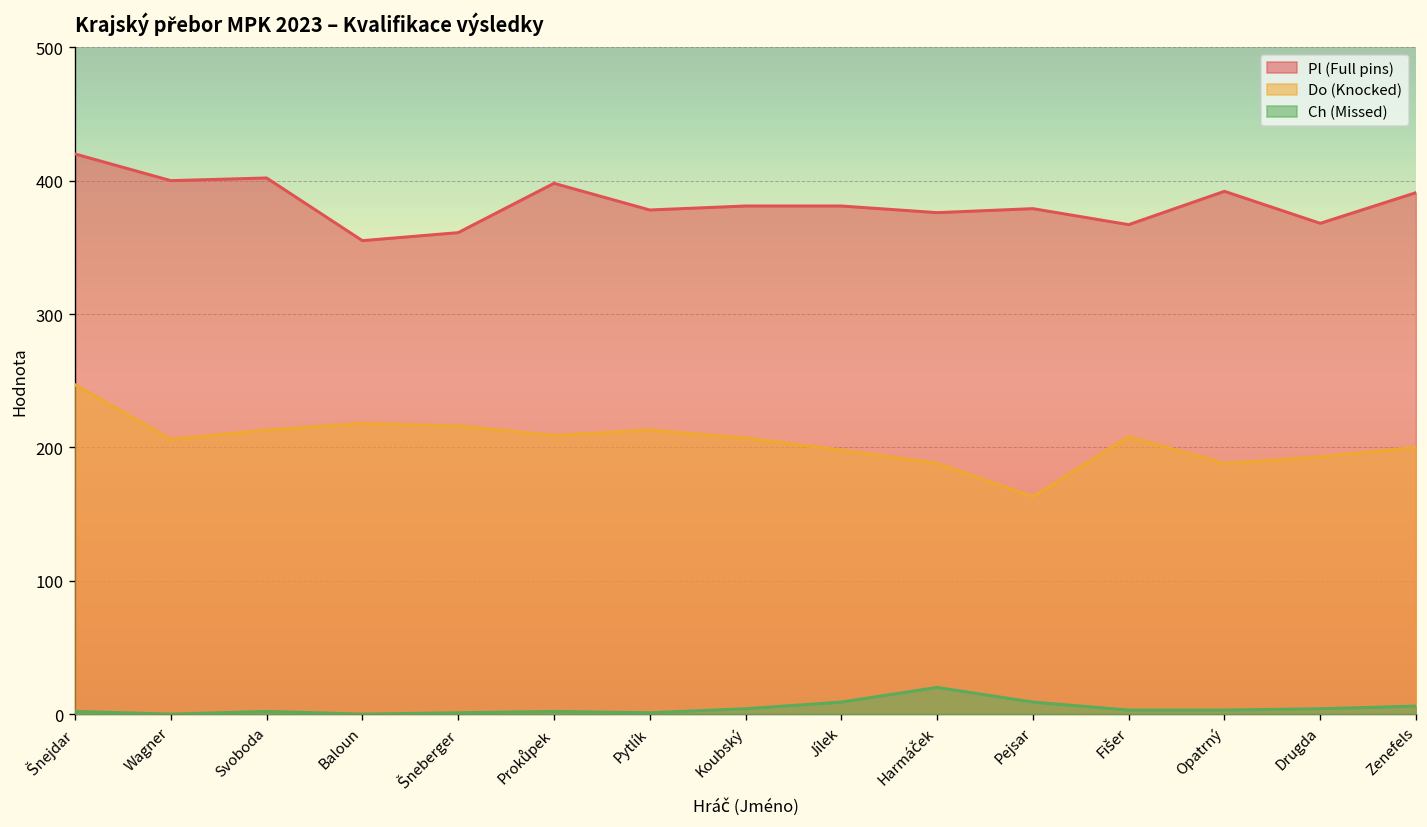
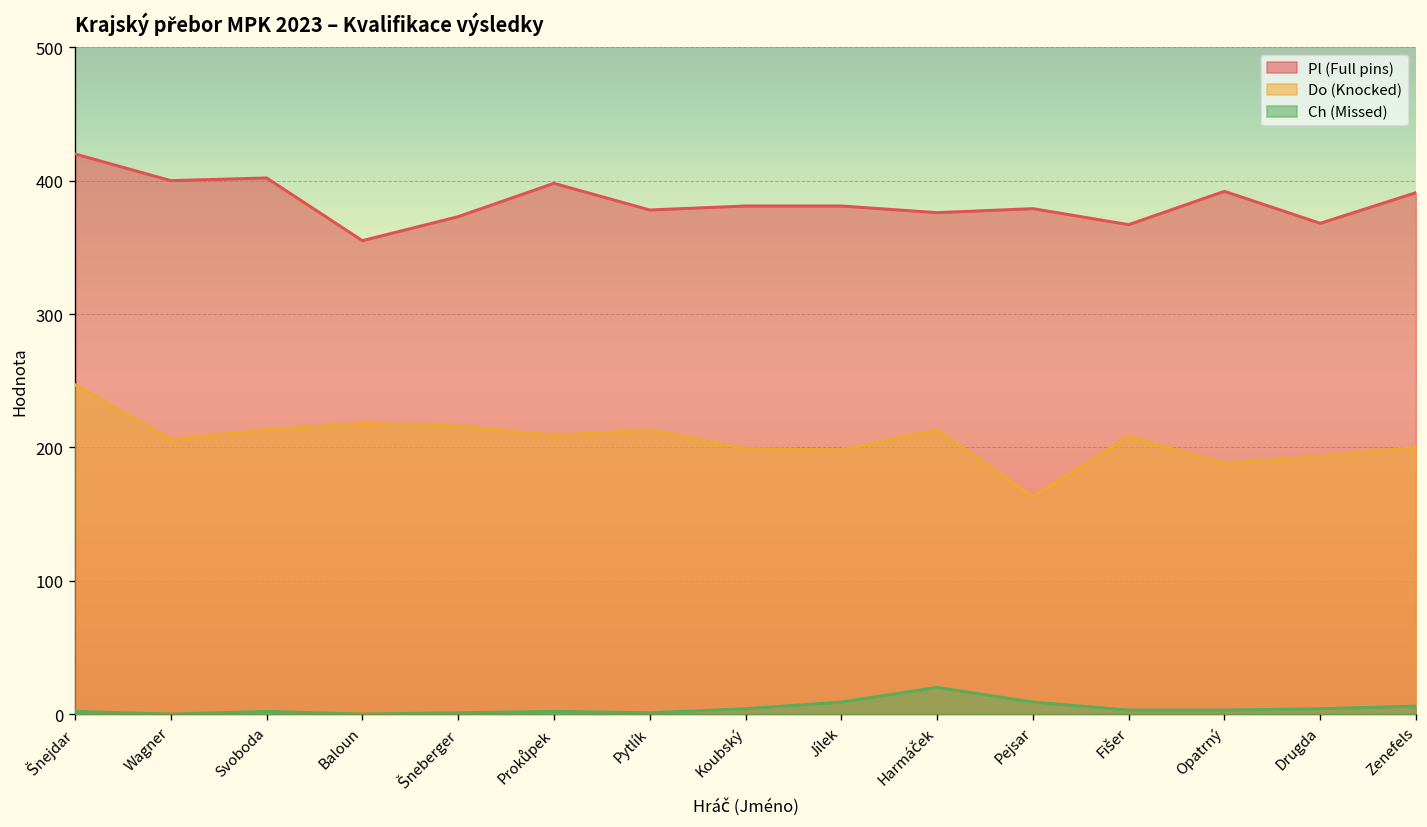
Pl (Full pins), Šneberger: 361 -> 373
Do (Knocked), Koubský: 207 -> 199
Do (Knocked), Harmáček: 188 -> 213
